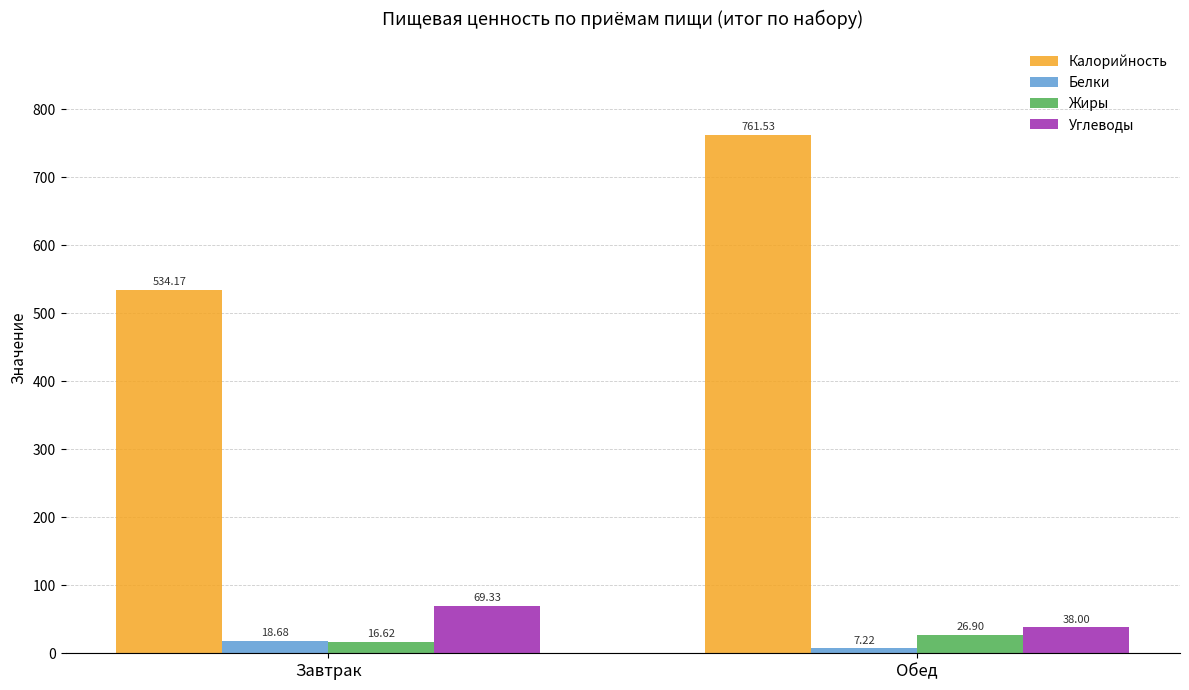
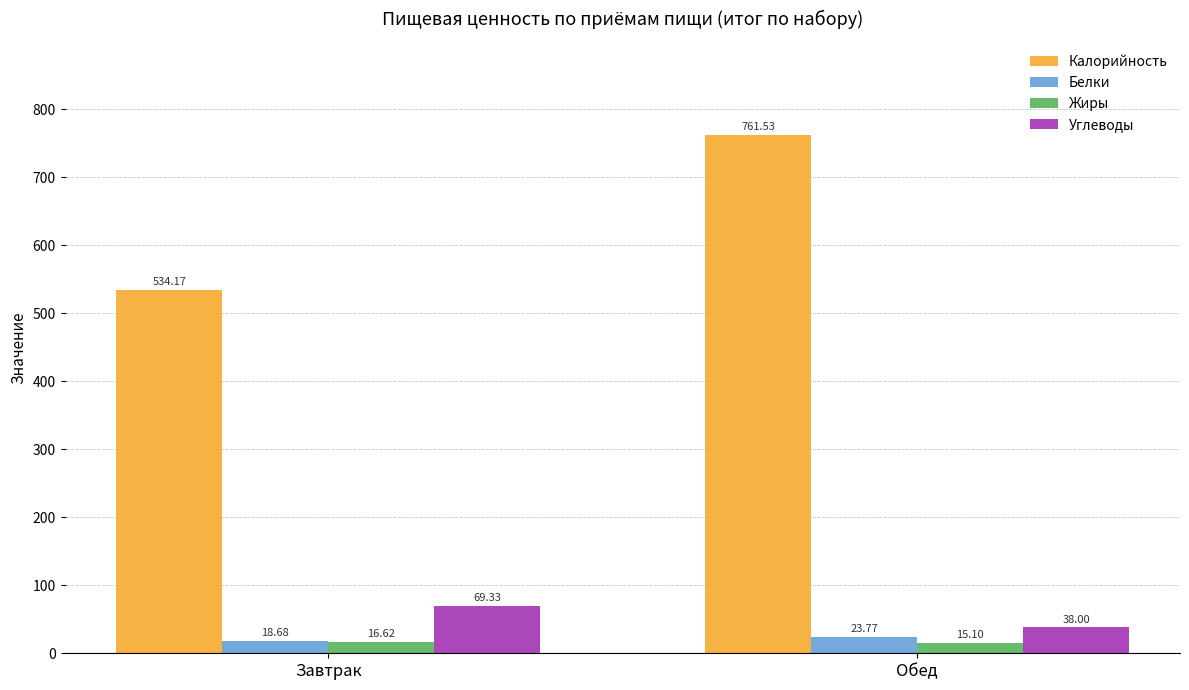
Белки, Обед: 7.22 -> 23.77
Жиры, Обед: 26.90 -> 15.10
